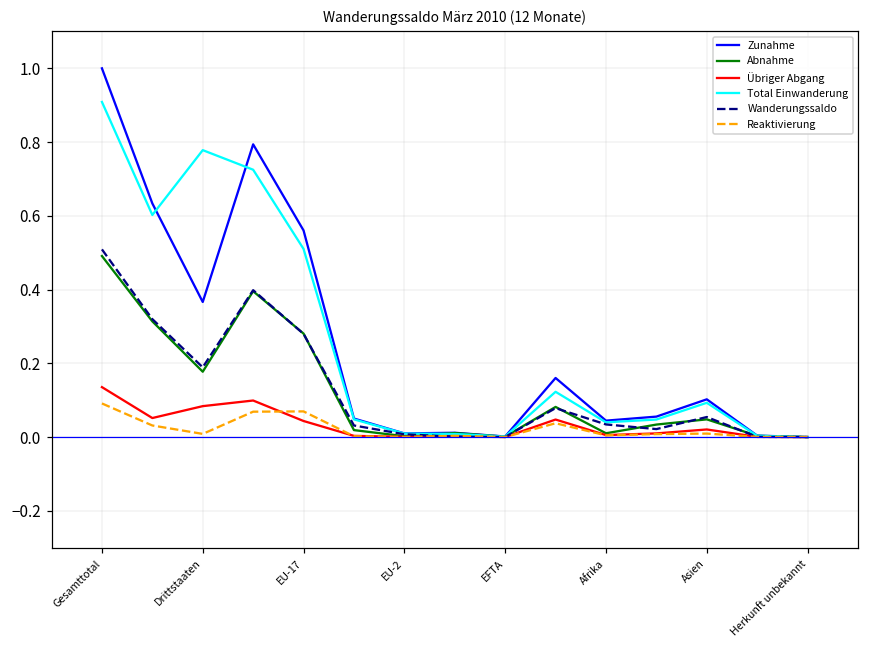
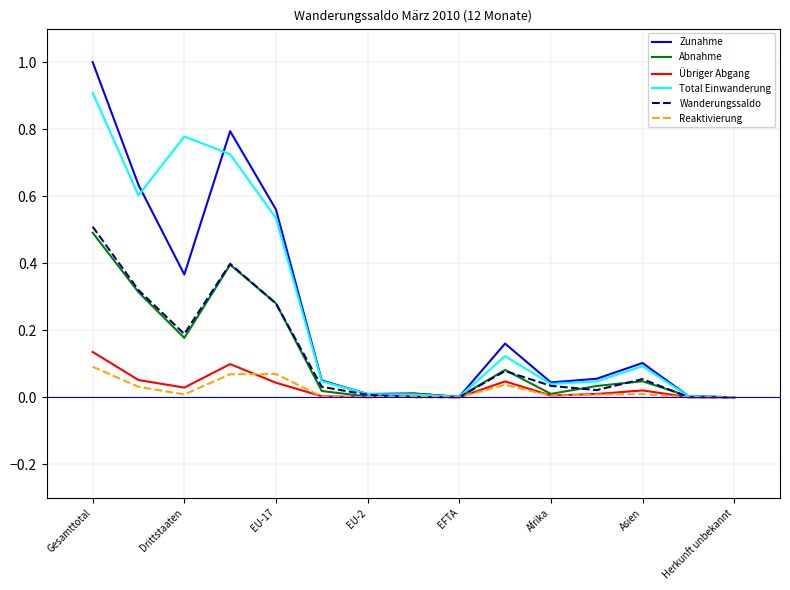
Übriger Abgang, Drittstaaten: 0.08 -> 0.03
Total Einwanderung, EU-17: 0.51 -> 0.53
